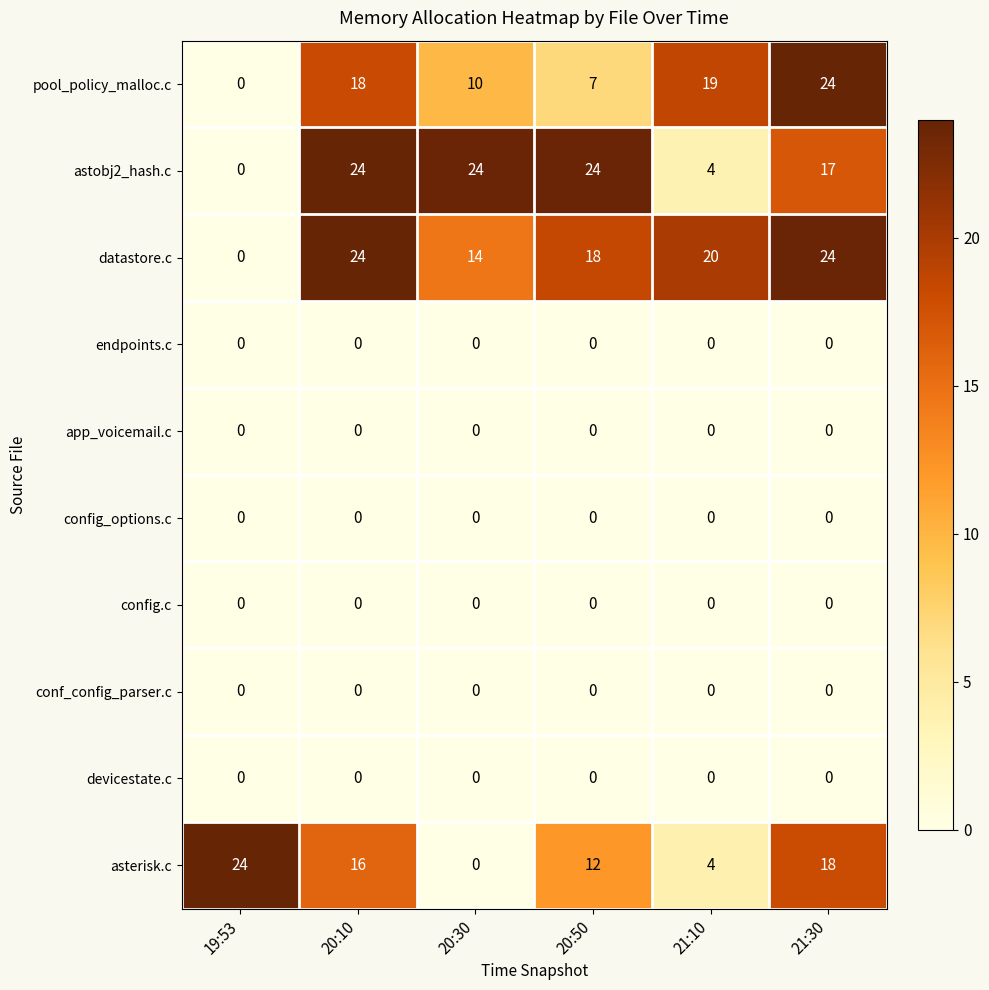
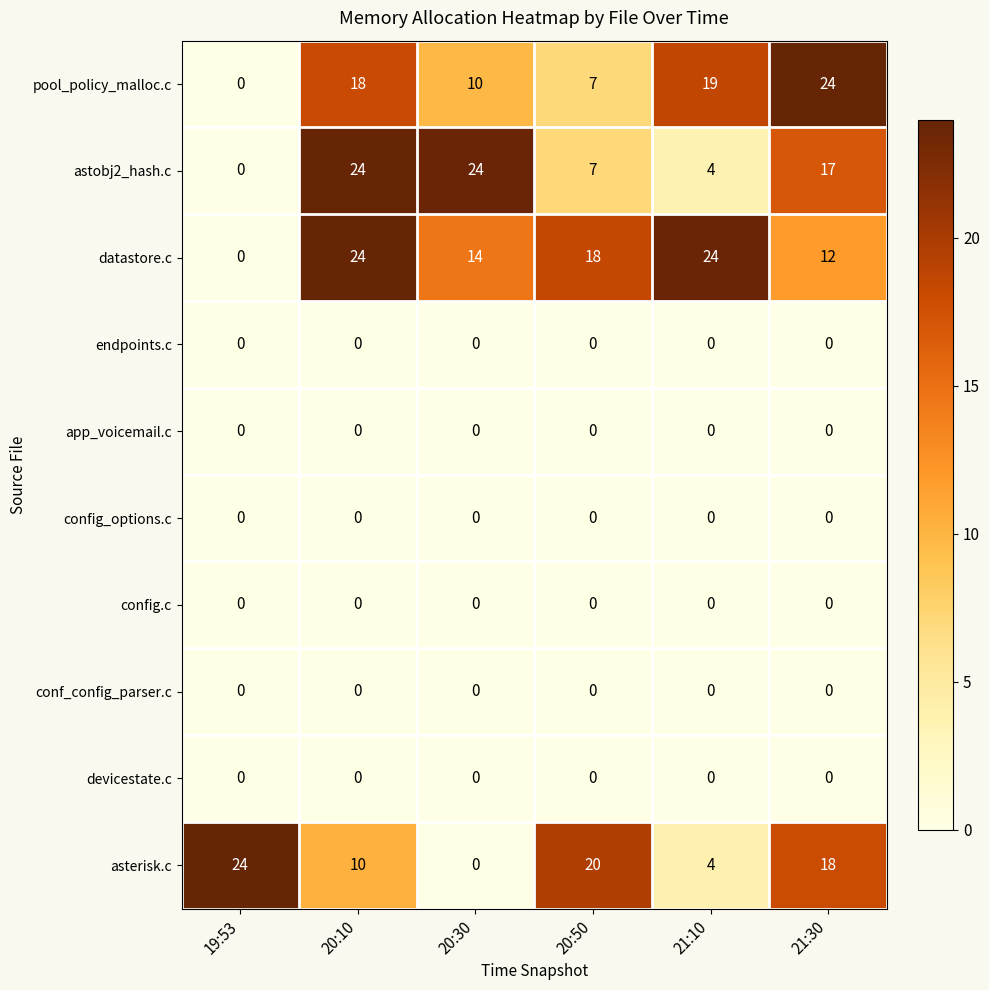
astobj2_hash.c, 20:50: 24 -> 7
datastore.c, 21:10: 20 -> 24
datastore.c, 21:30: 24 -> 12
asterisk.c, 20:10: 16 -> 10
asterisk.c, 20:50: 12 -> 20
